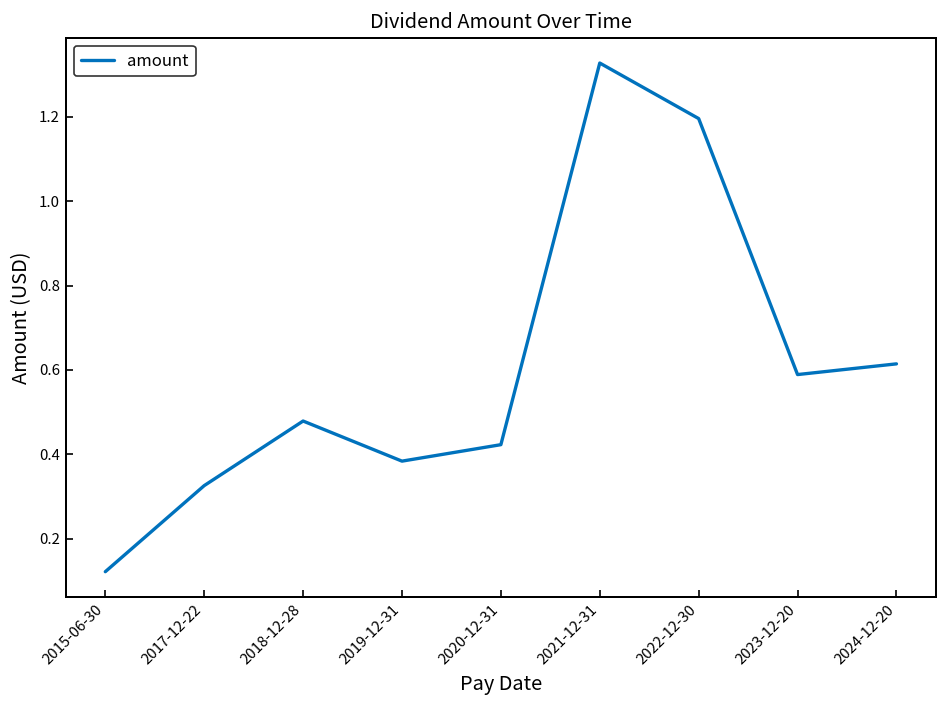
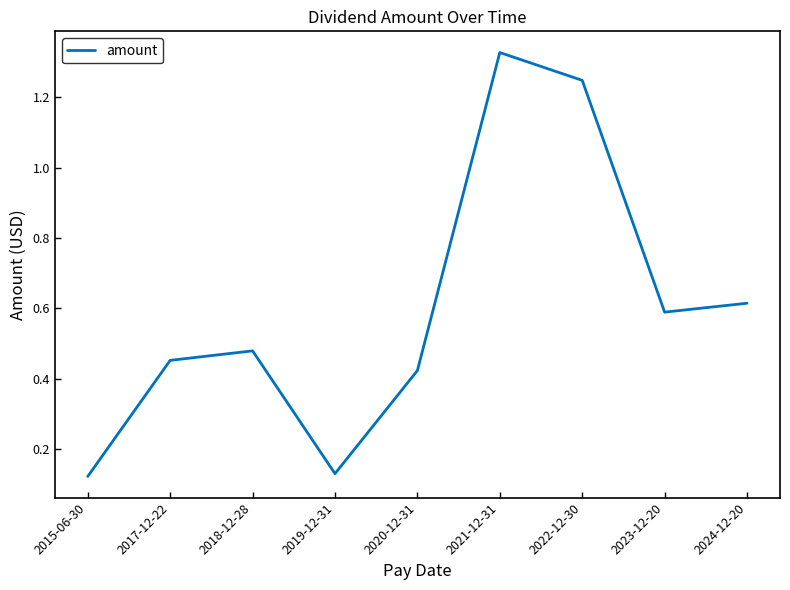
2017-12-22: 0.33 -> 0.45
2019-12-31: 0.38 -> 0.13
2022-12-30: 1.20 -> 1.25
